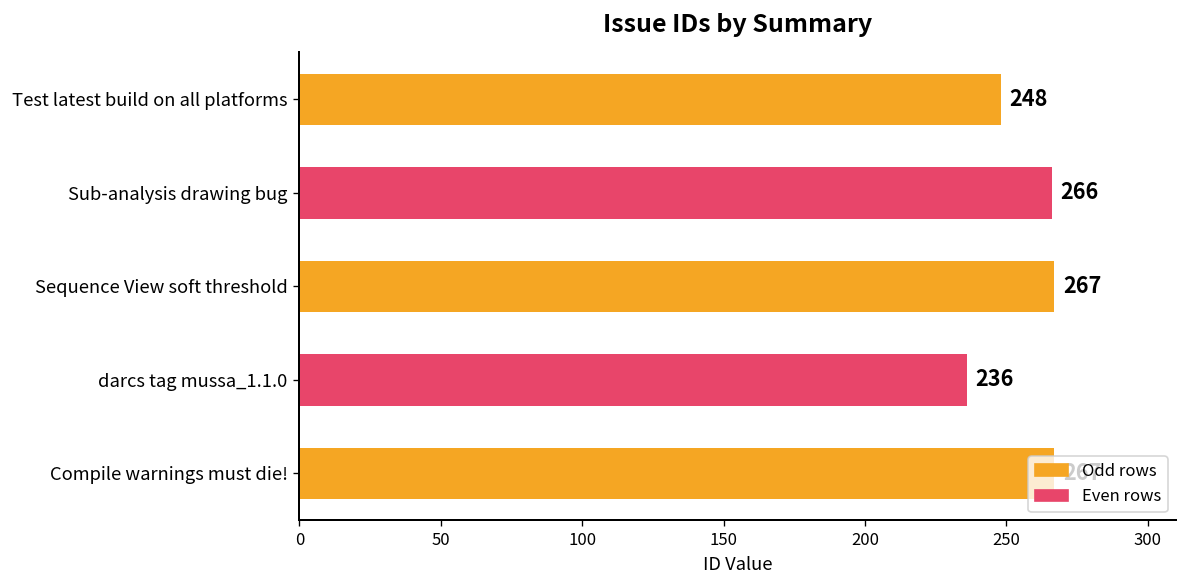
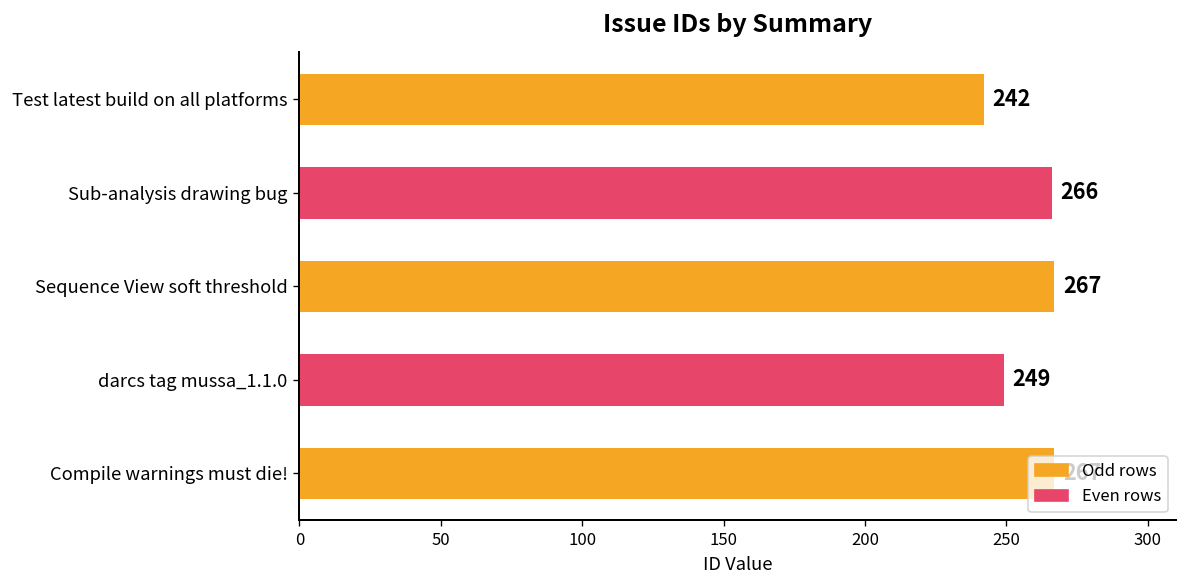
Test latest build on all platforms: 248 -> 242
darcs tag mussa_1.1.0: 236 -> 249
